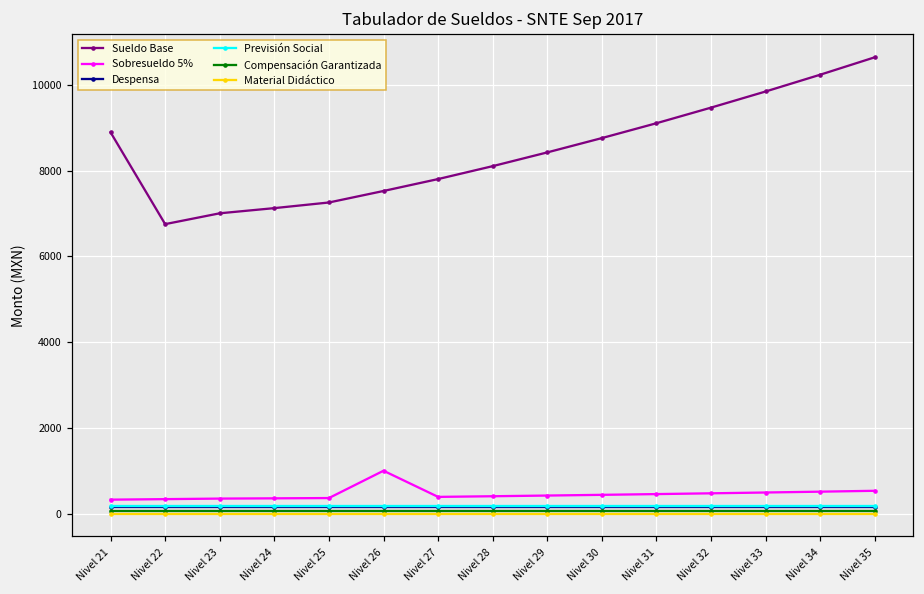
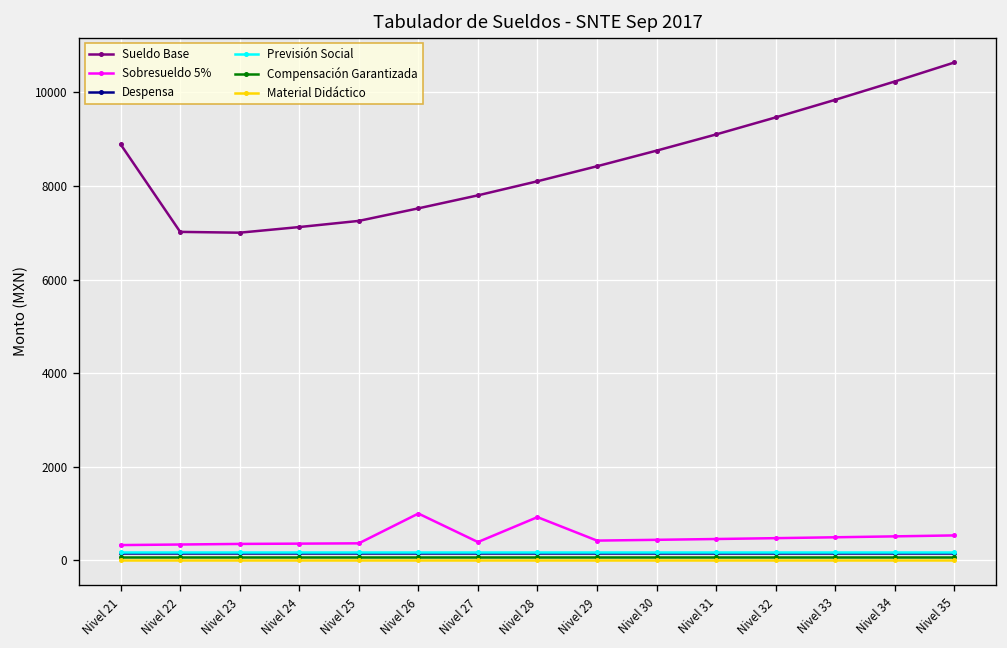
Sueldo Base, Nivel 22: 6800 -> 7000
Sobresueldo 5%, Nivel 28: 400 -> 900
